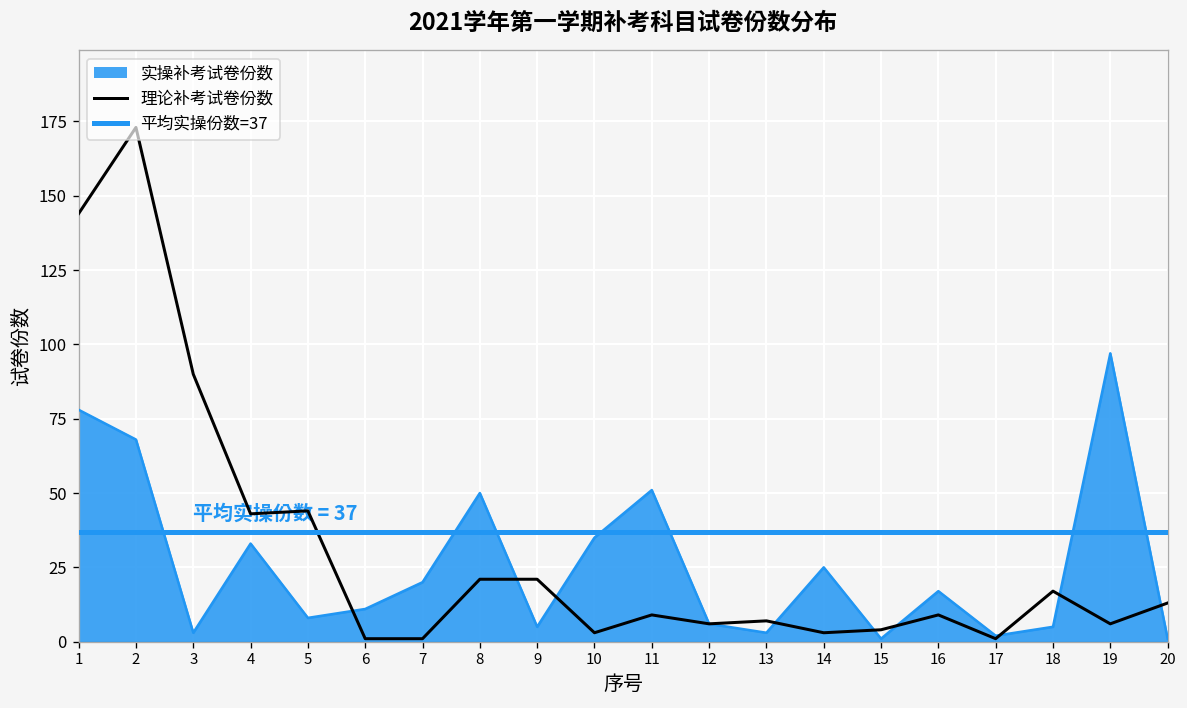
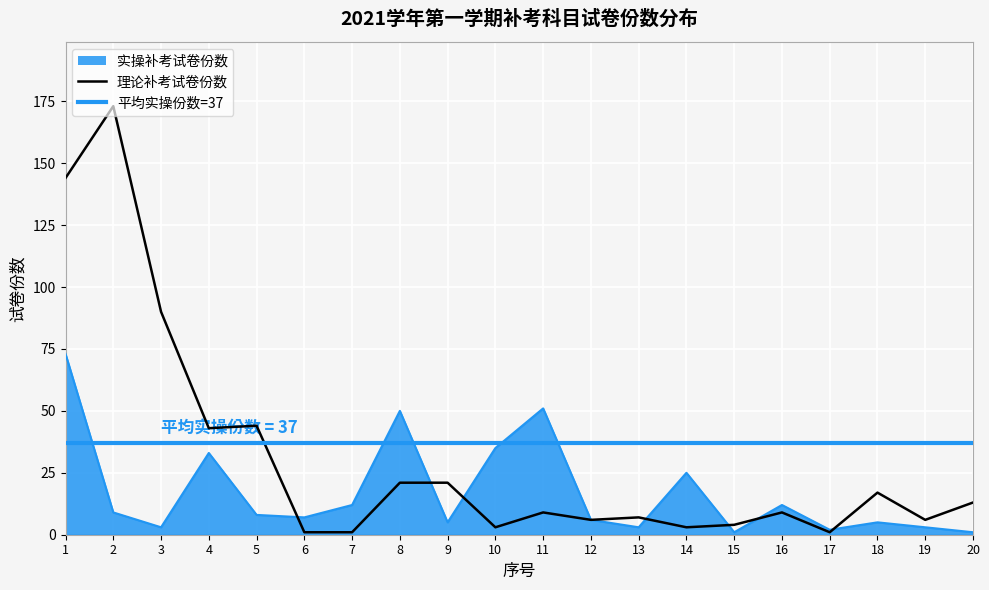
实操补考试卷份数, 1: 78 -> 73
实操补考试卷份数, 2: 68 -> 9
实操补考试卷份数, 6: 11 -> 7
实操补考试卷份数, 7: 20 -> 12
实操补考试卷份数, 16: 17 -> 12
实操补考试卷份数, 19: 97 -> 3
